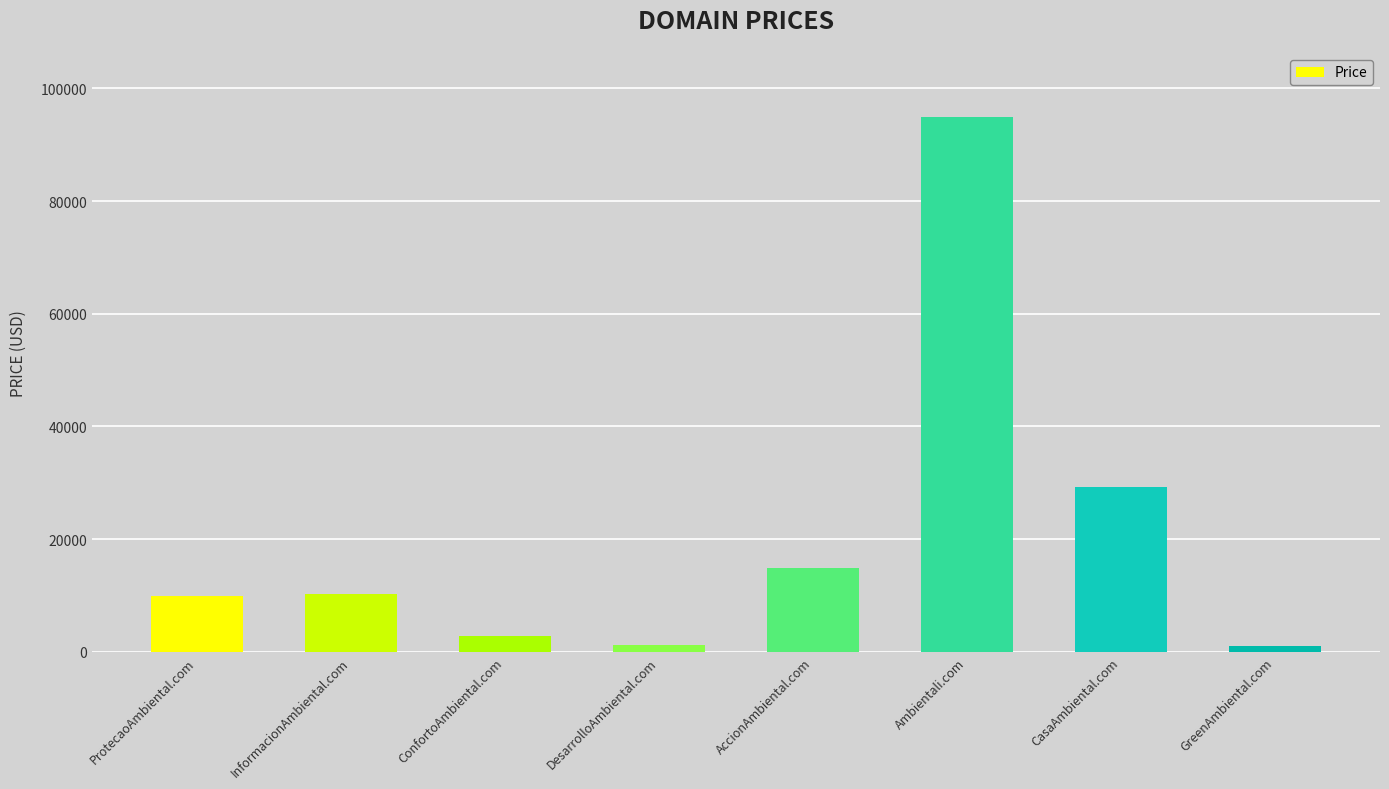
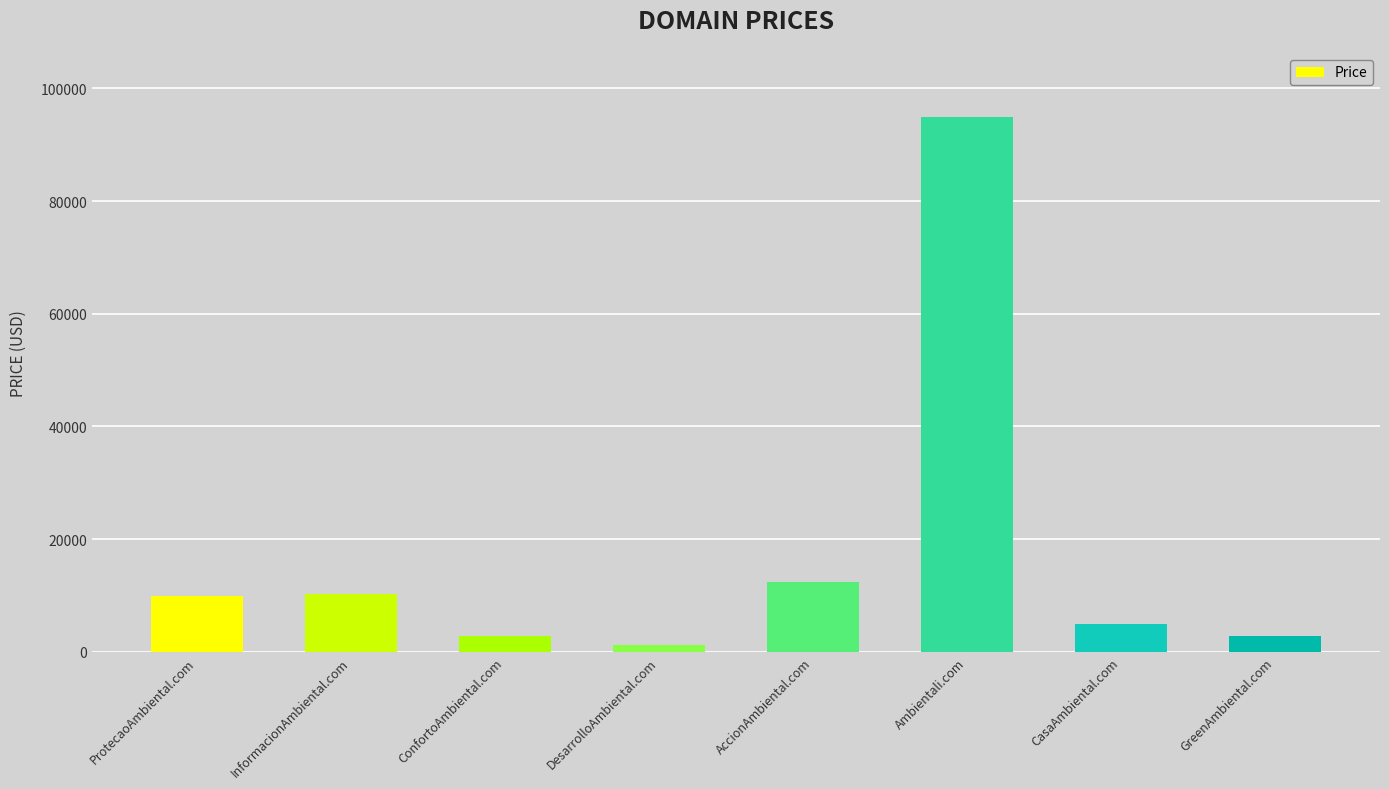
AccionAmbiental.com: 15000 -> 12000
CasaAmbiental.com: 29000 -> 5000
GreenAmbiental.com: 1000 -> 3000
